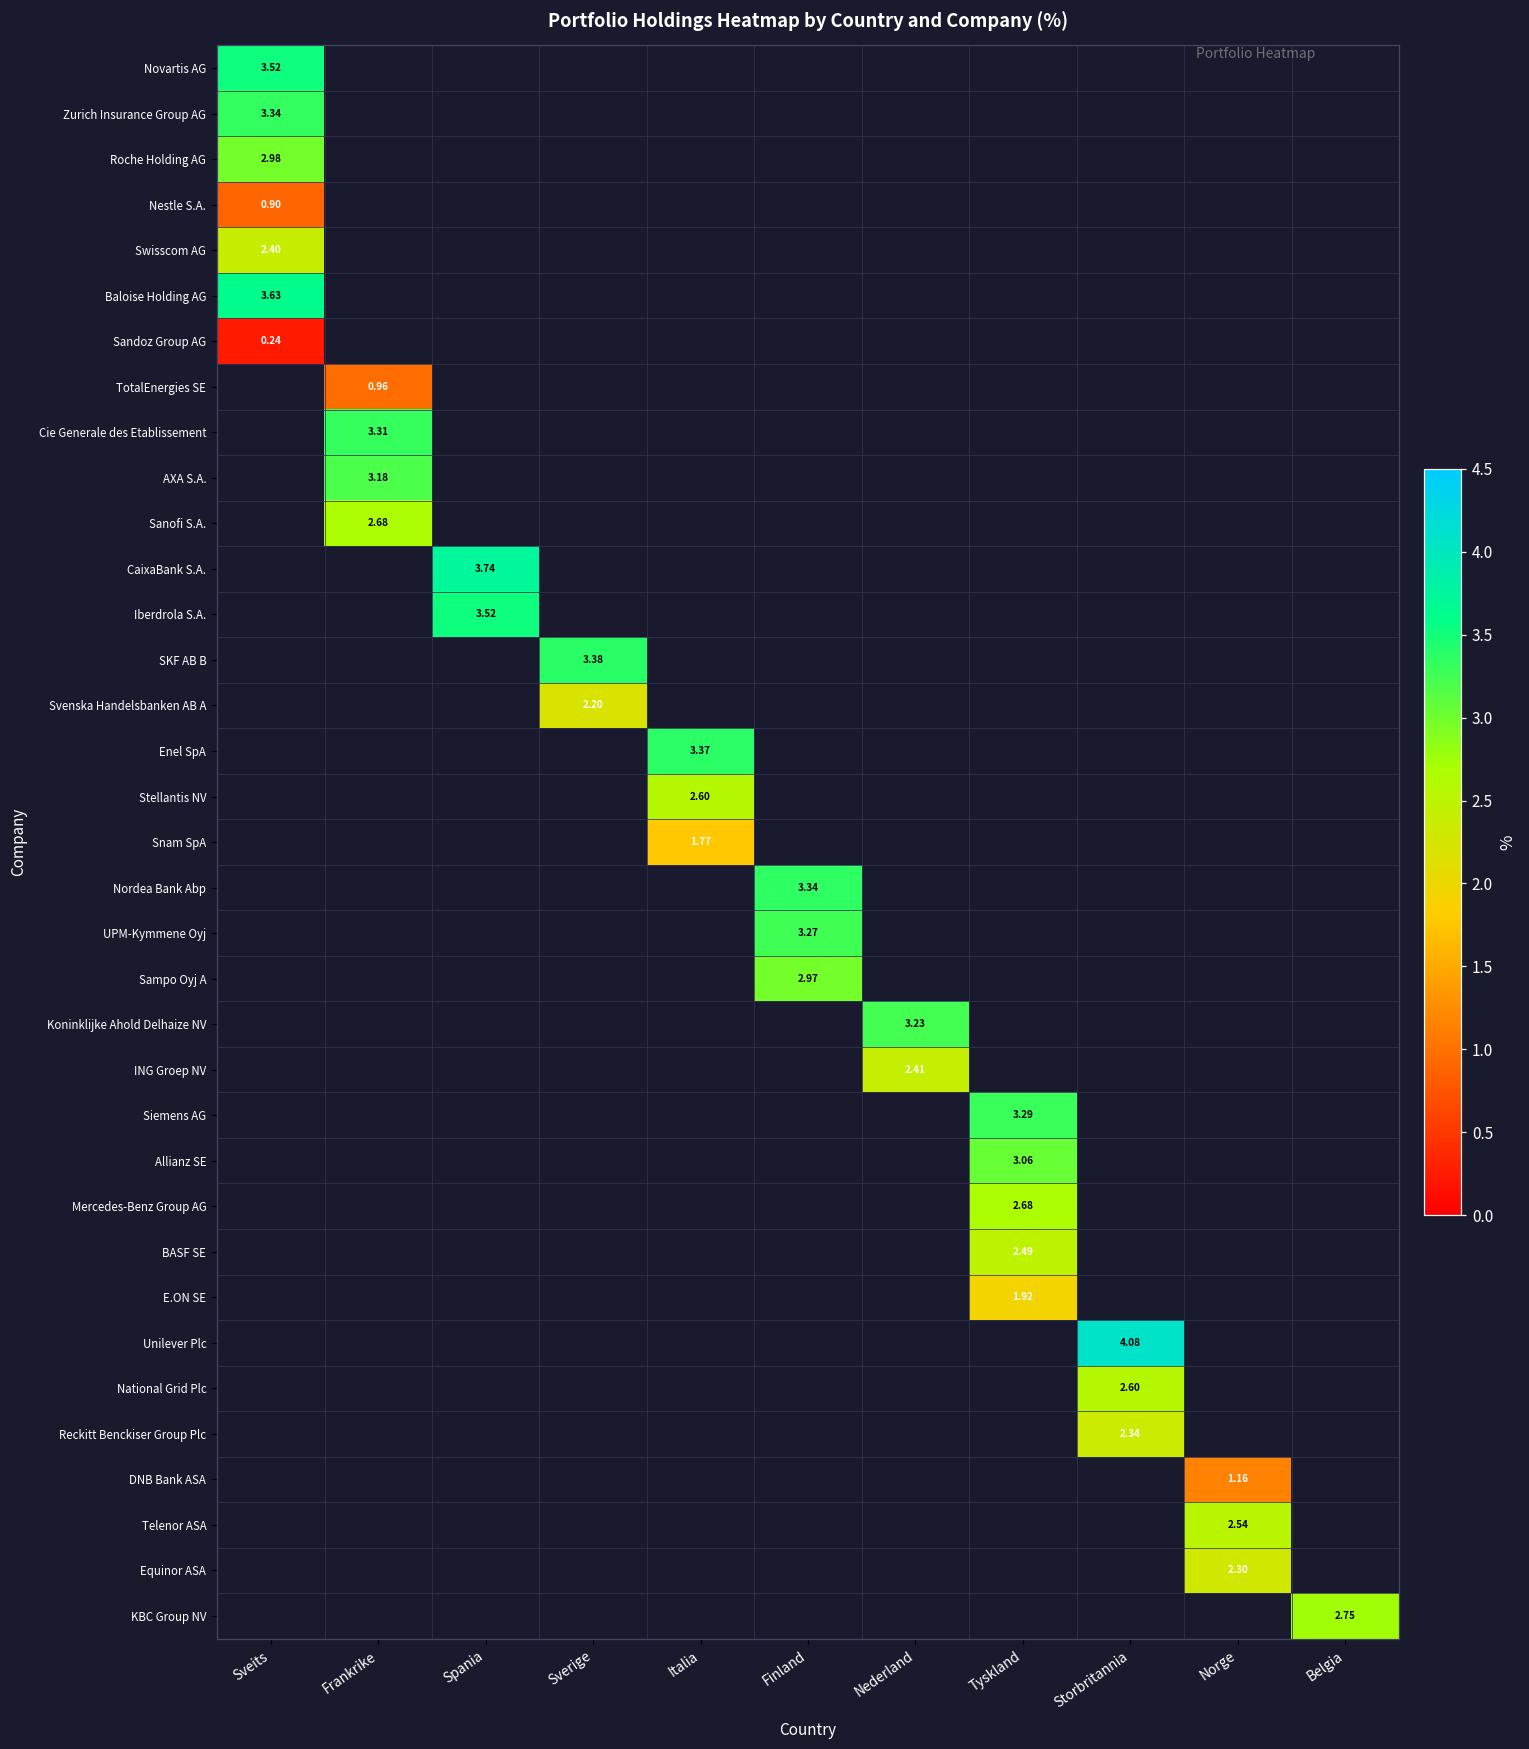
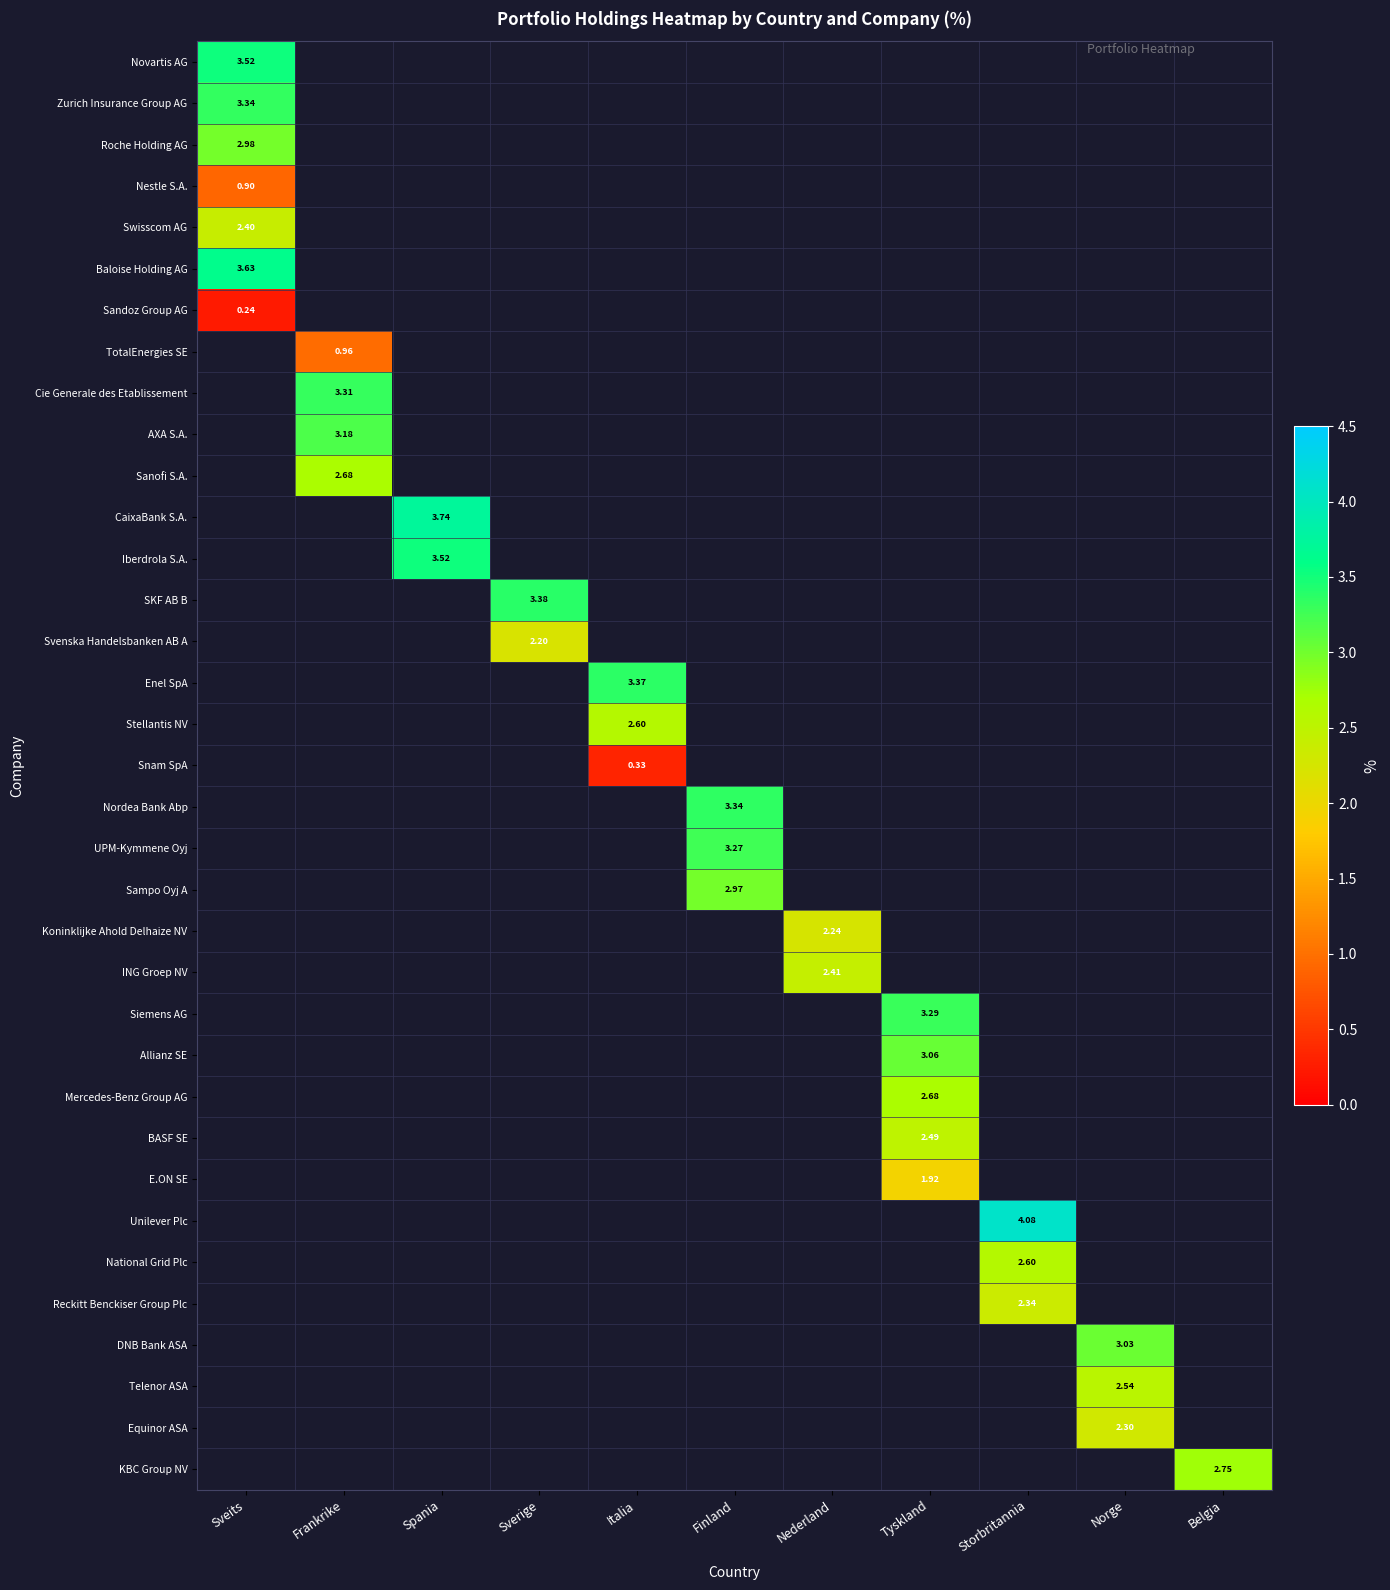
Snam SpA, Italia: 1.77 -> 0.33
Koninklijke Ahold Delhaize NV, Nederland: 3.23 -> 2.24
DNB Bank ASA, Norge: 1.16 -> 3.03
